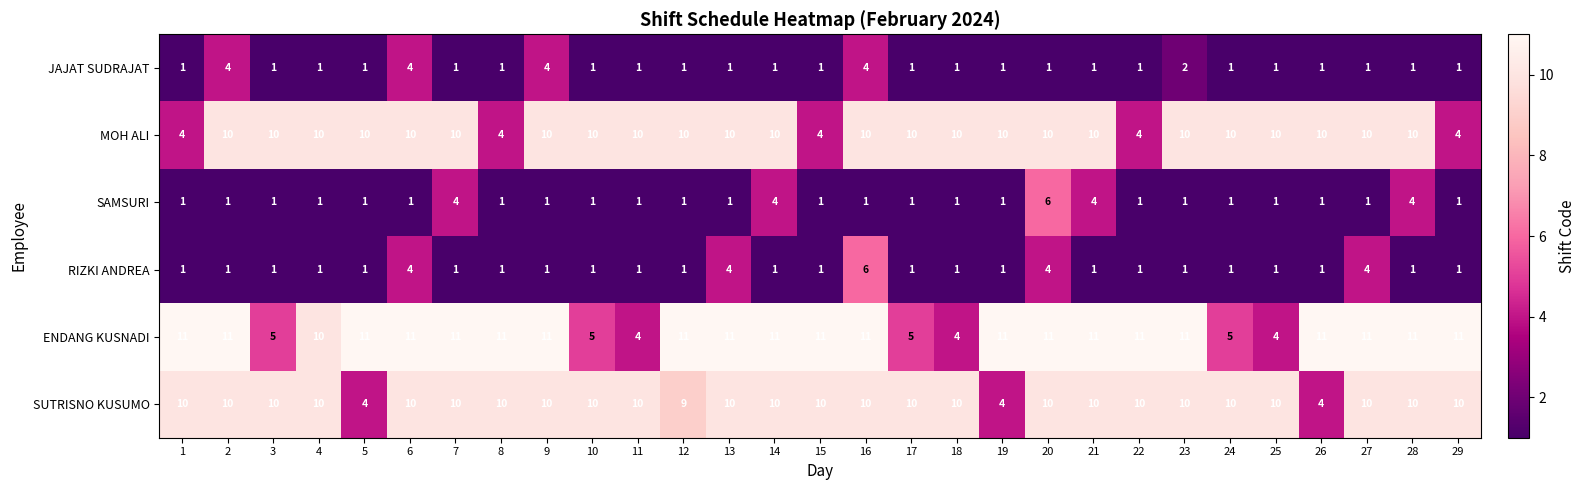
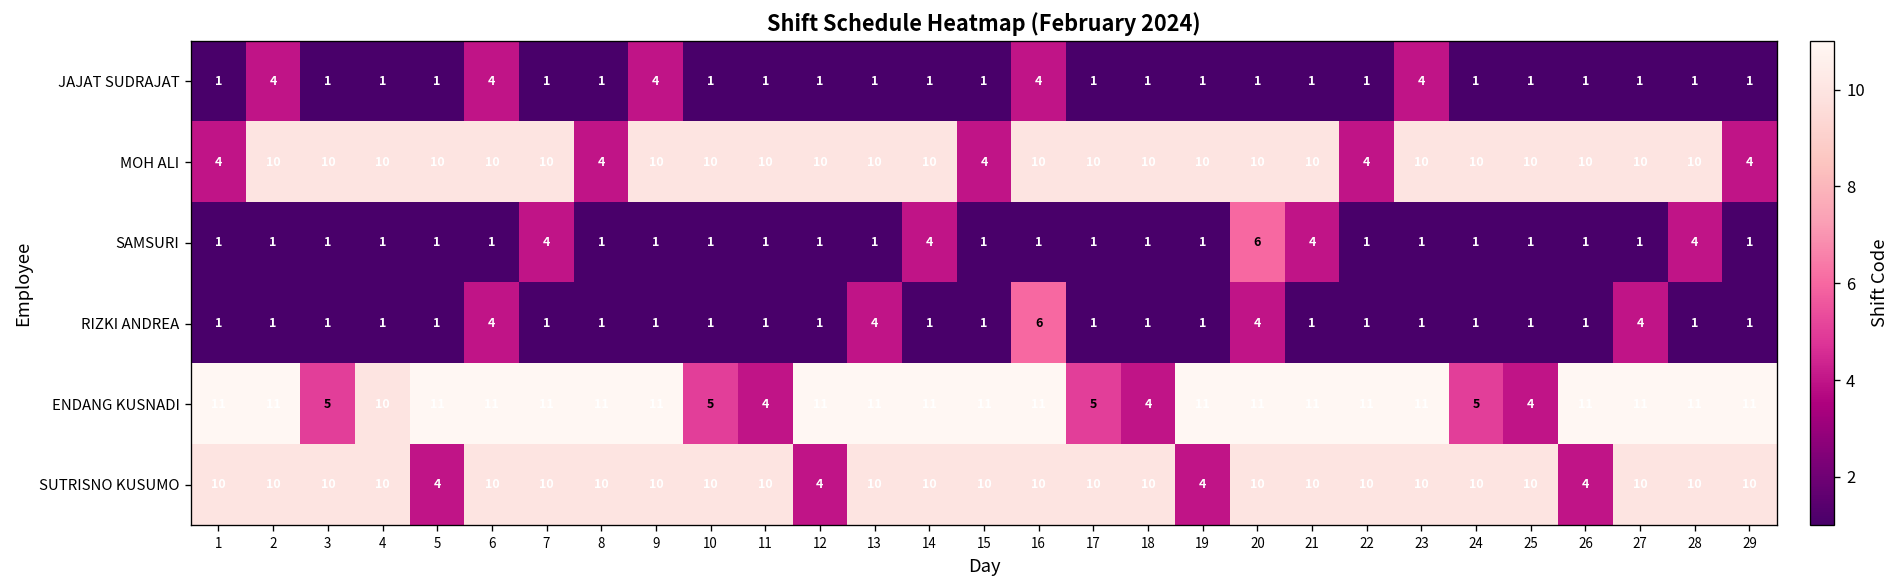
JAJAT SUDRAJAT, 23: 2 -> 4
SUTRISNO KUSUMO, 12: 9 -> 4
